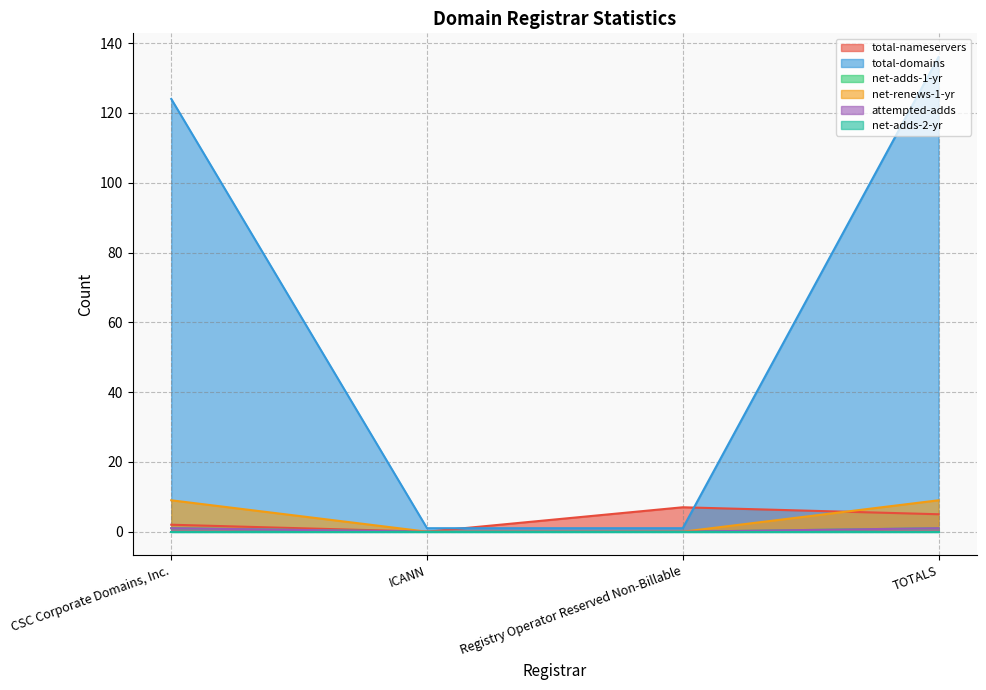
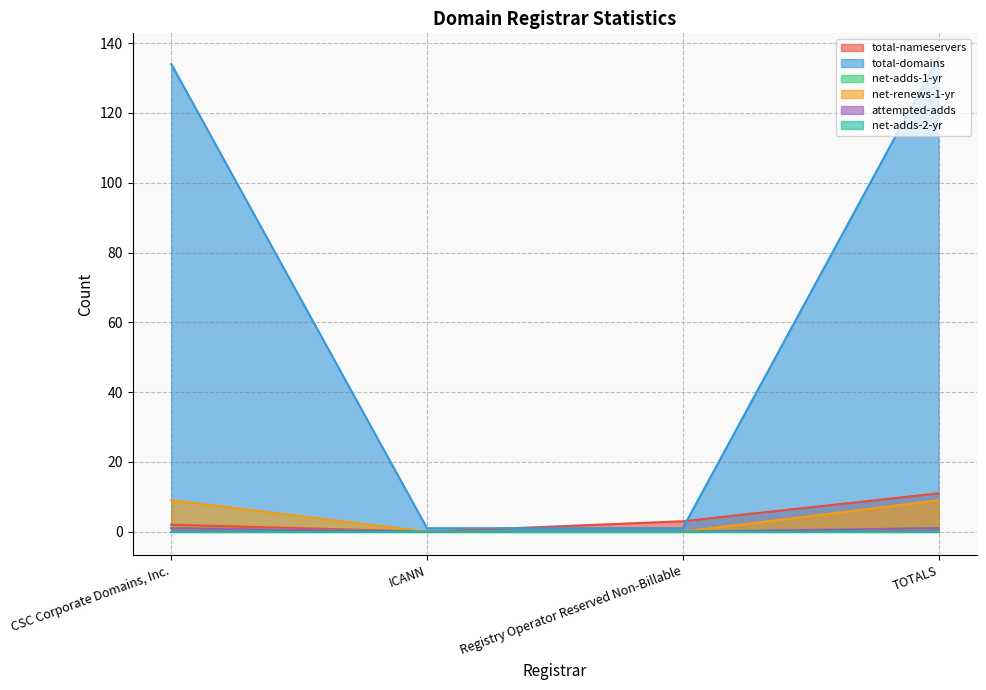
total-domains, CSC Corporate Domains, Inc.: 124 -> 134
total-nameservers, Registry Operator Reserved Non-Billable: 7 -> 3
total-nameservers, TOTALS: 5 -> 11
